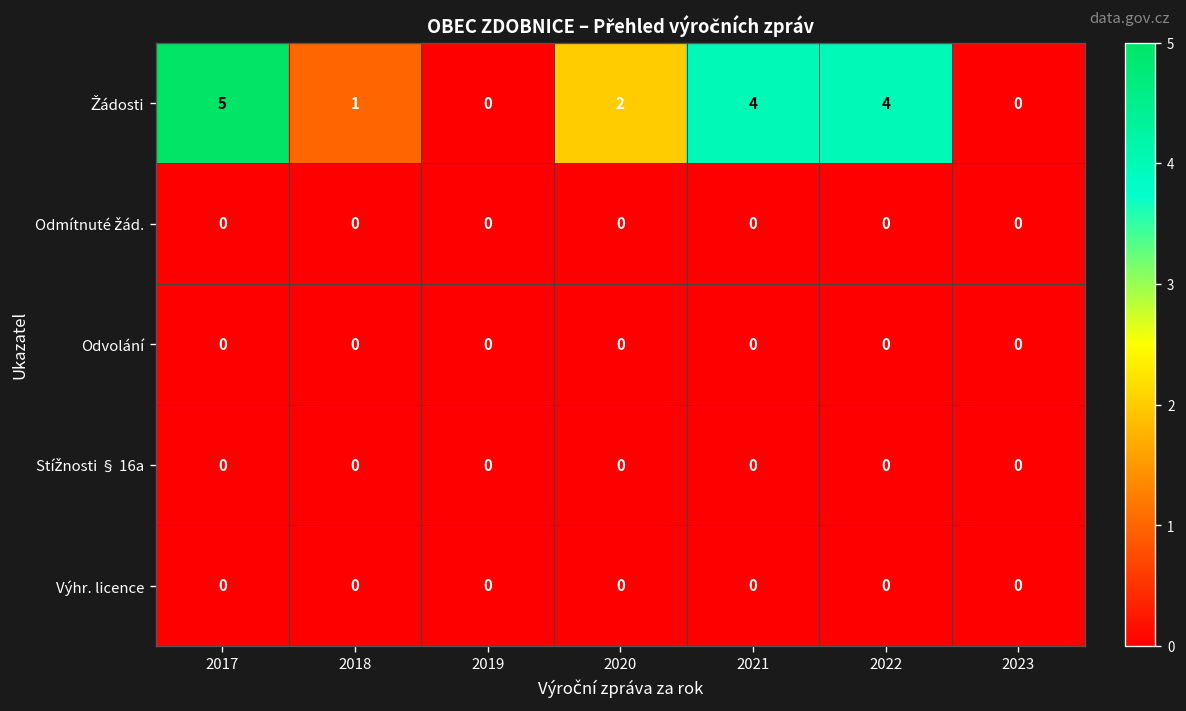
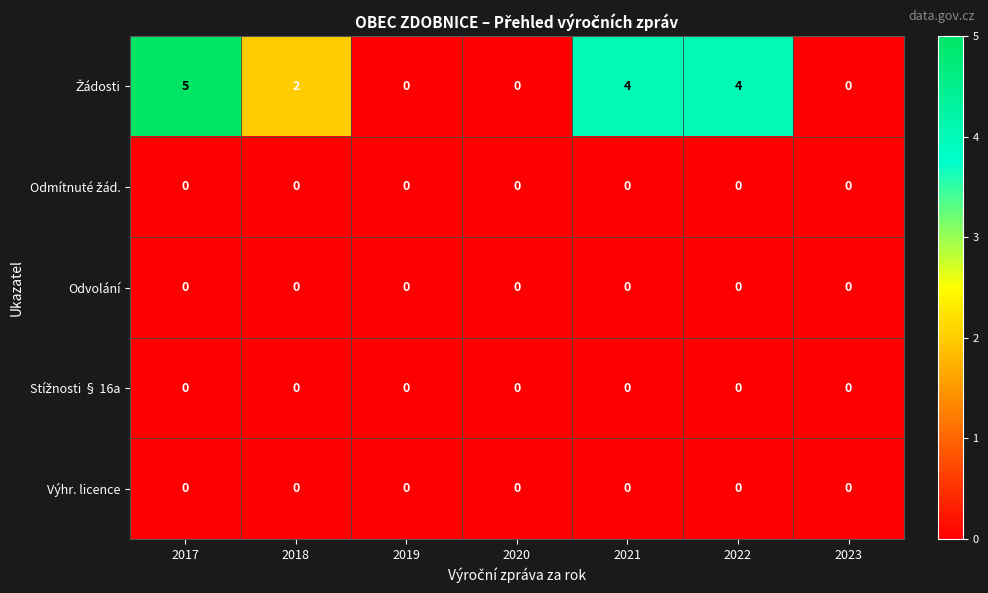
Žádosti, 2018: 1 -> 2
Žádosti, 2020: 2 -> 0
